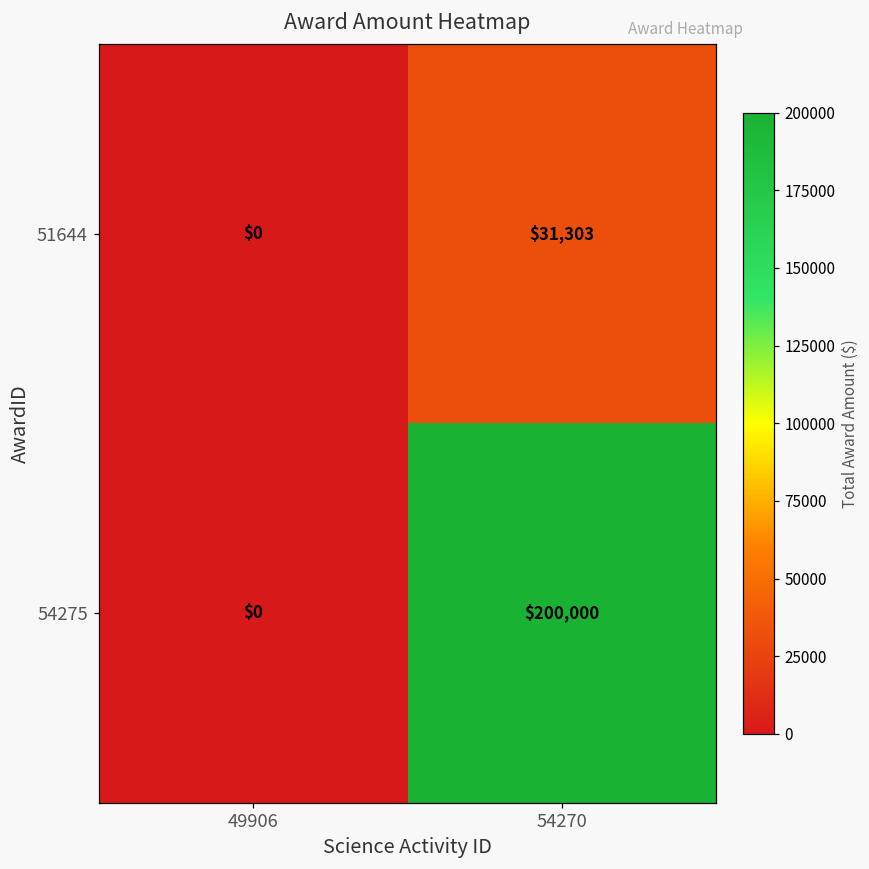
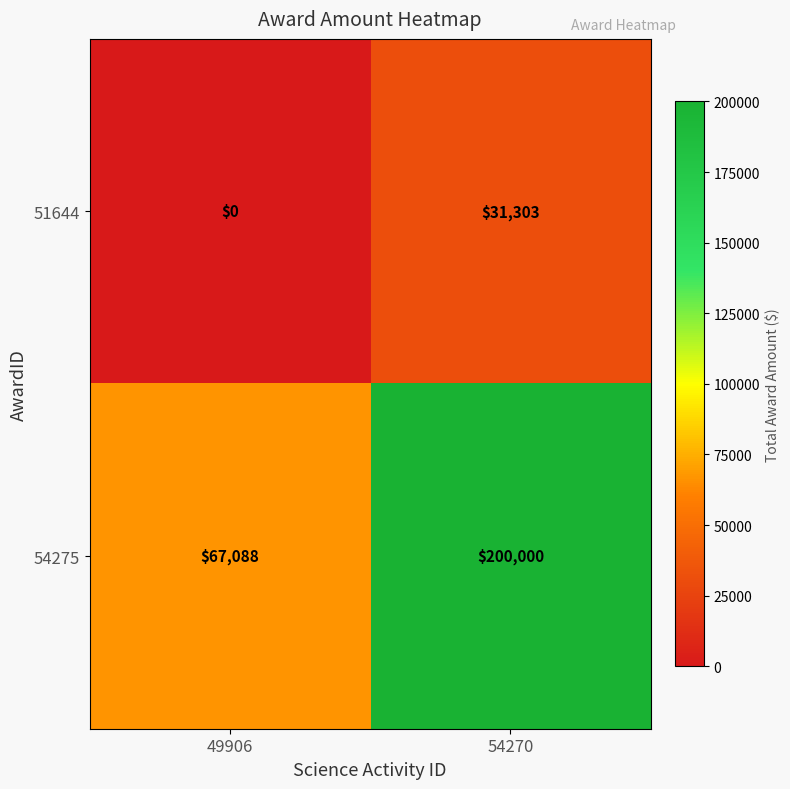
54275, 49906: $0 -> $67,088
